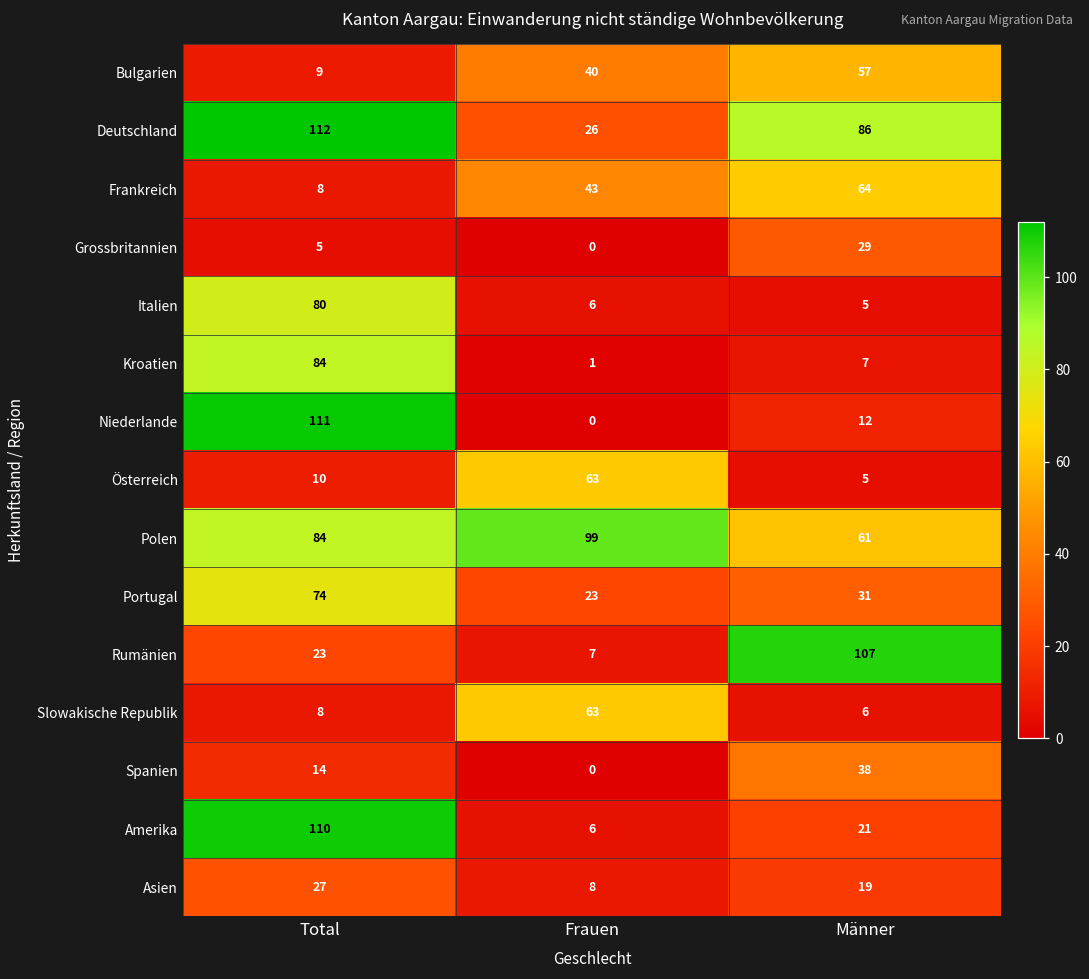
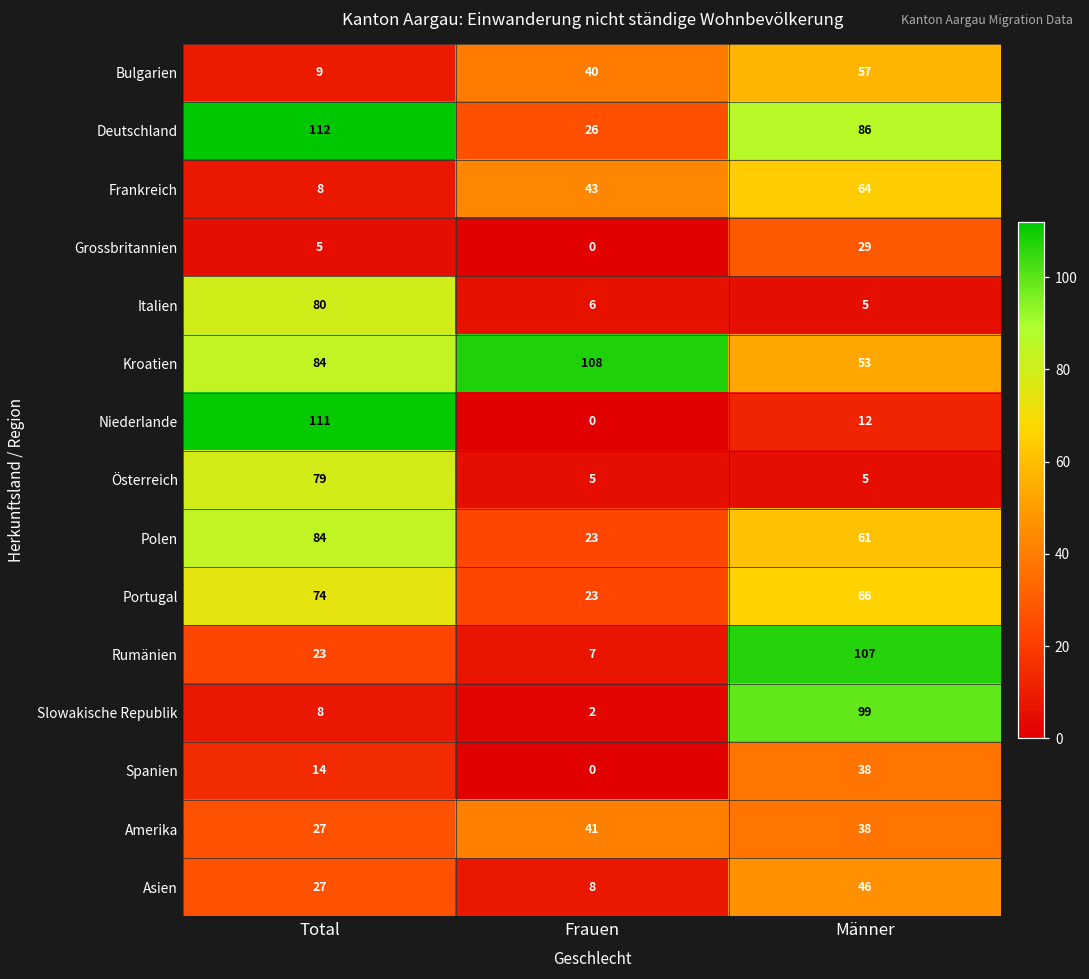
Kroatien, Frauen: 1 -> 108
Kroatien, Männer: 7 -> 53
Österreich, Total: 10 -> 79
Österreich, Frauen: 63 -> 5
Polen, Frauen: 99 -> 23
Portugal, Männer: 31 -> 66
Slowakische Republik, Frauen: 63 -> 2
Slowakische Republik, Männer: 6 -> 99
Amerika, Total: 110 -> 27
Amerika, Frauen: 6 -> 41
Amerika, Männer: 21 -> 38
Asien, Männer: 19 -> 46
